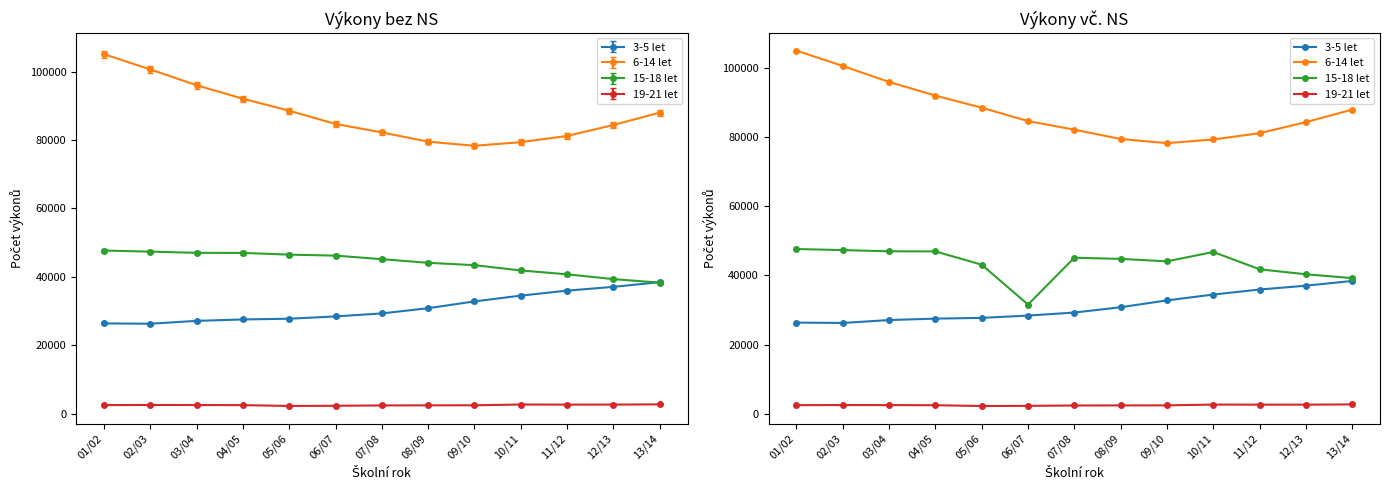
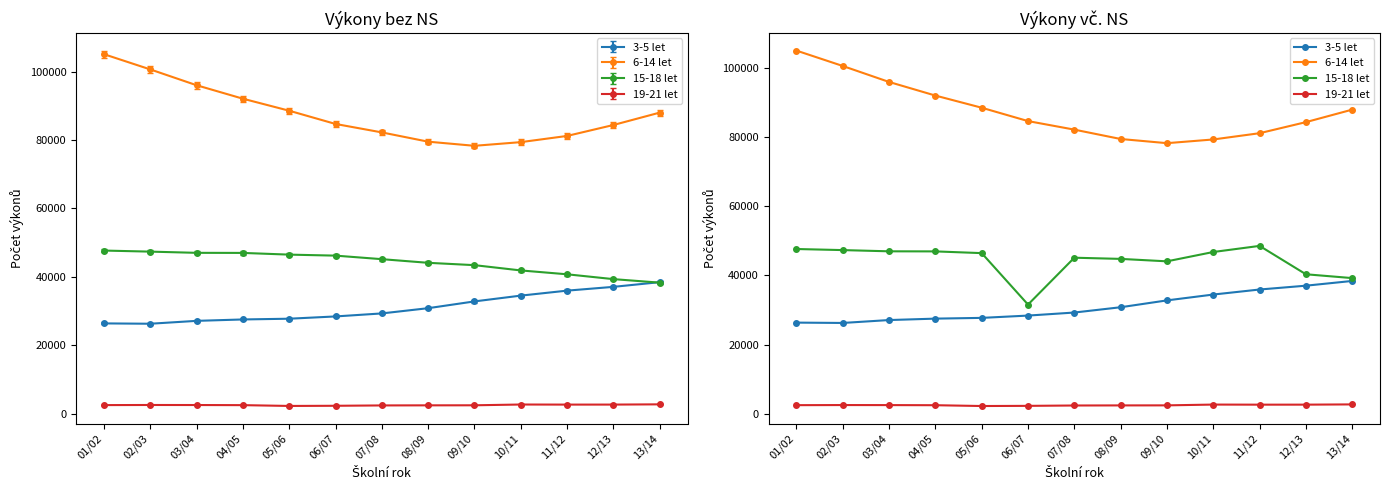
Výkony vč. NS, 15-18 let, 05/06: 43000 -> 46000
Výkony vč. NS, 15-18 let, 11/12: 42000 -> 49000
